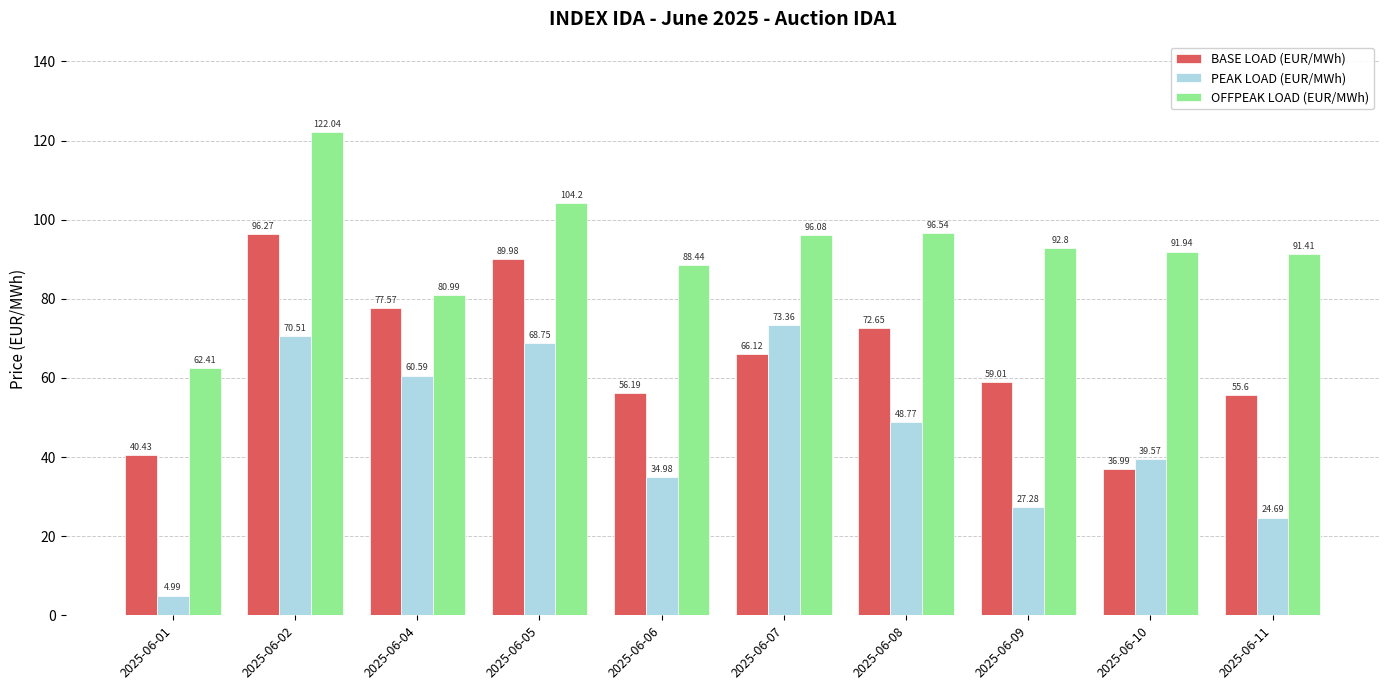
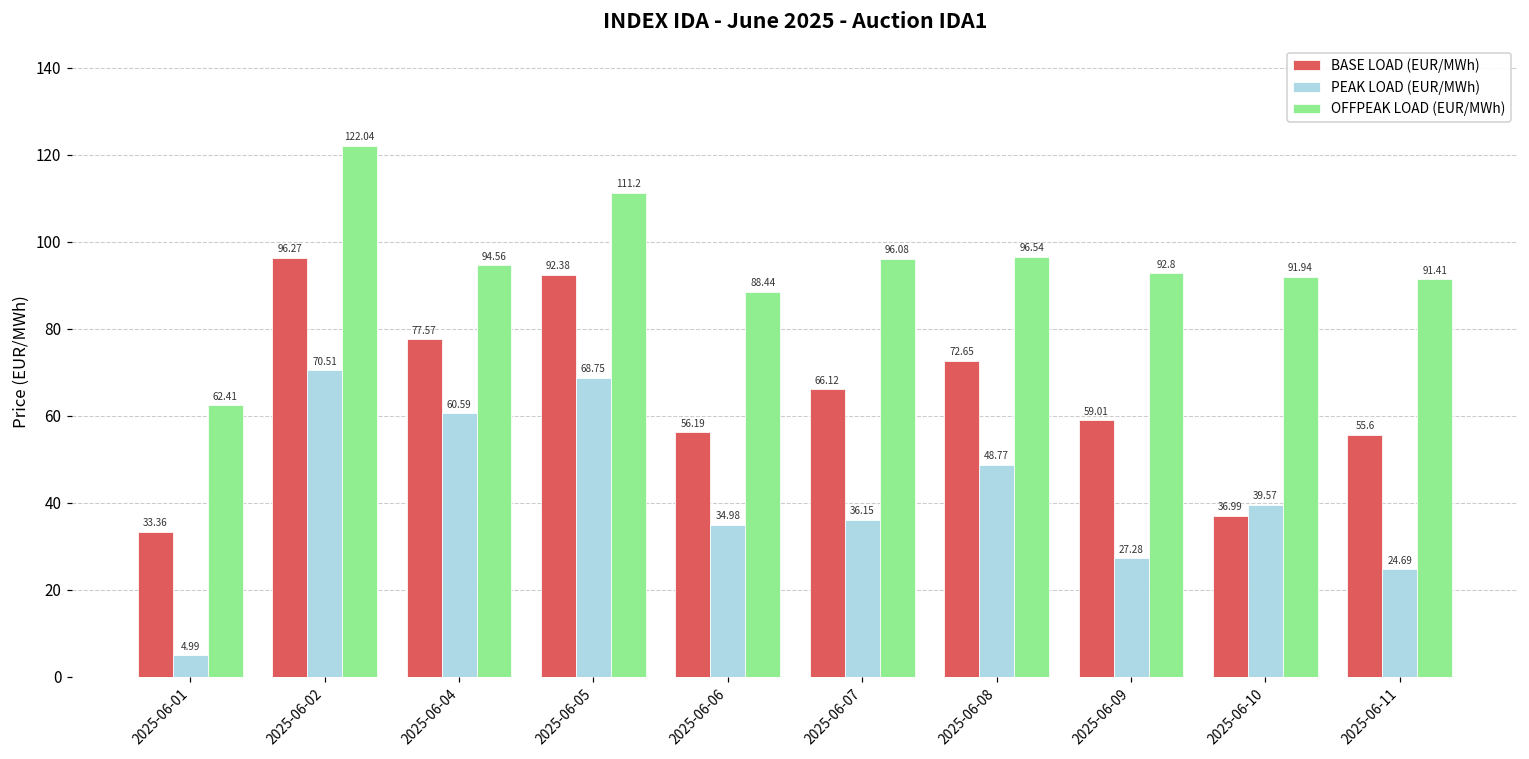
BASE LOAD (EUR/MWh), 2025-06-01: 40.43 -> 33.36
OFFPEAK LOAD (EUR/MWh), 2025-06-04: 80.99 -> 94.56
BASE LOAD (EUR/MWh), 2025-06-05: 89.98 -> 92.38
OFFPEAK LOAD (EUR/MWh), 2025-06-05: 104.2 -> 111.2
PEAK LOAD (EUR/MWh), 2025-06-07: 73.36 -> 36.15
